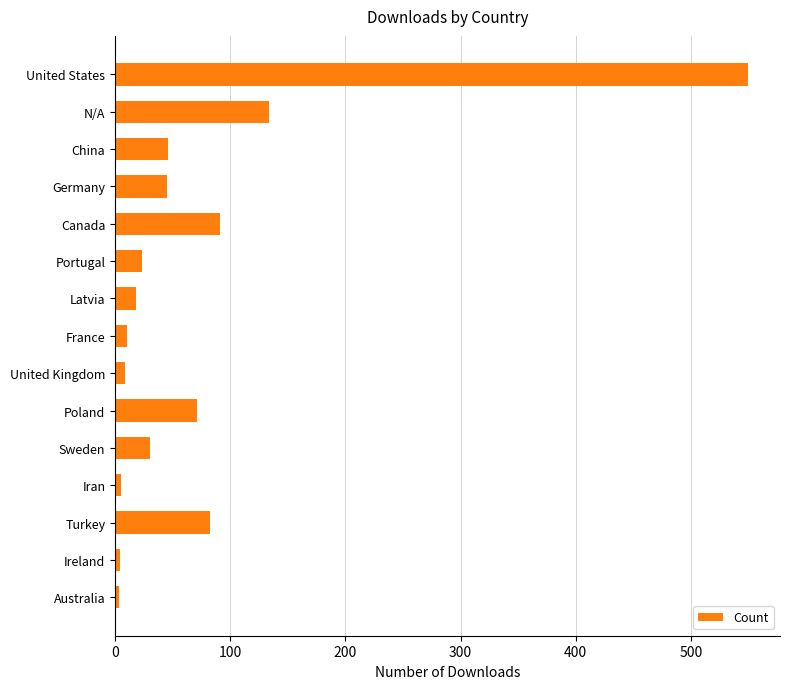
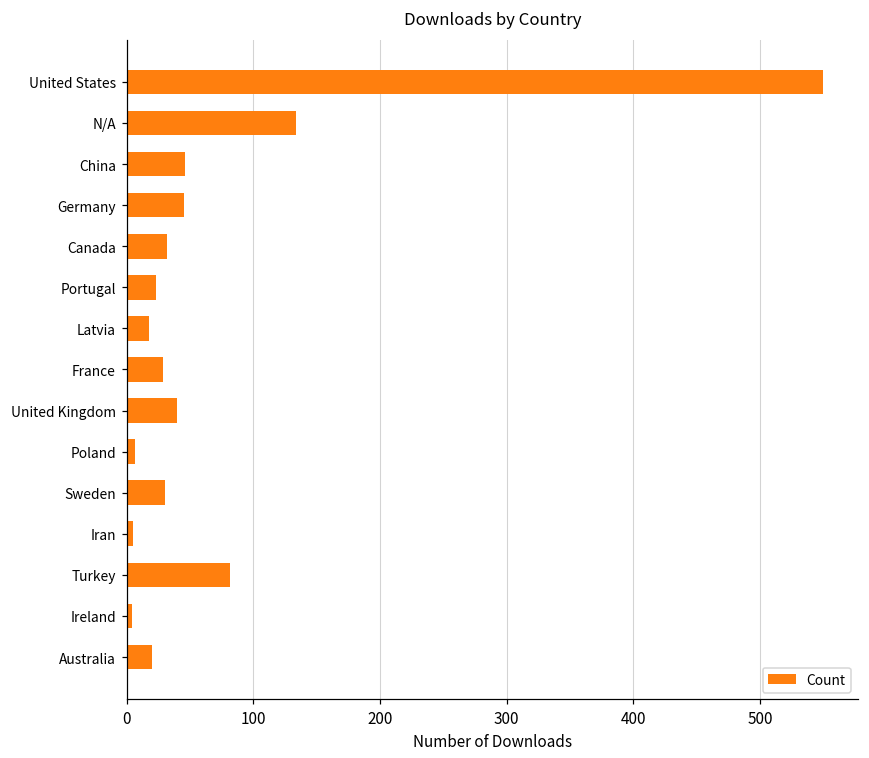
Canada: 91 -> 32
France: 10 -> 29
United Kingdom: 9 -> 40
Poland: 71 -> 7
Australia: 3 -> 20
